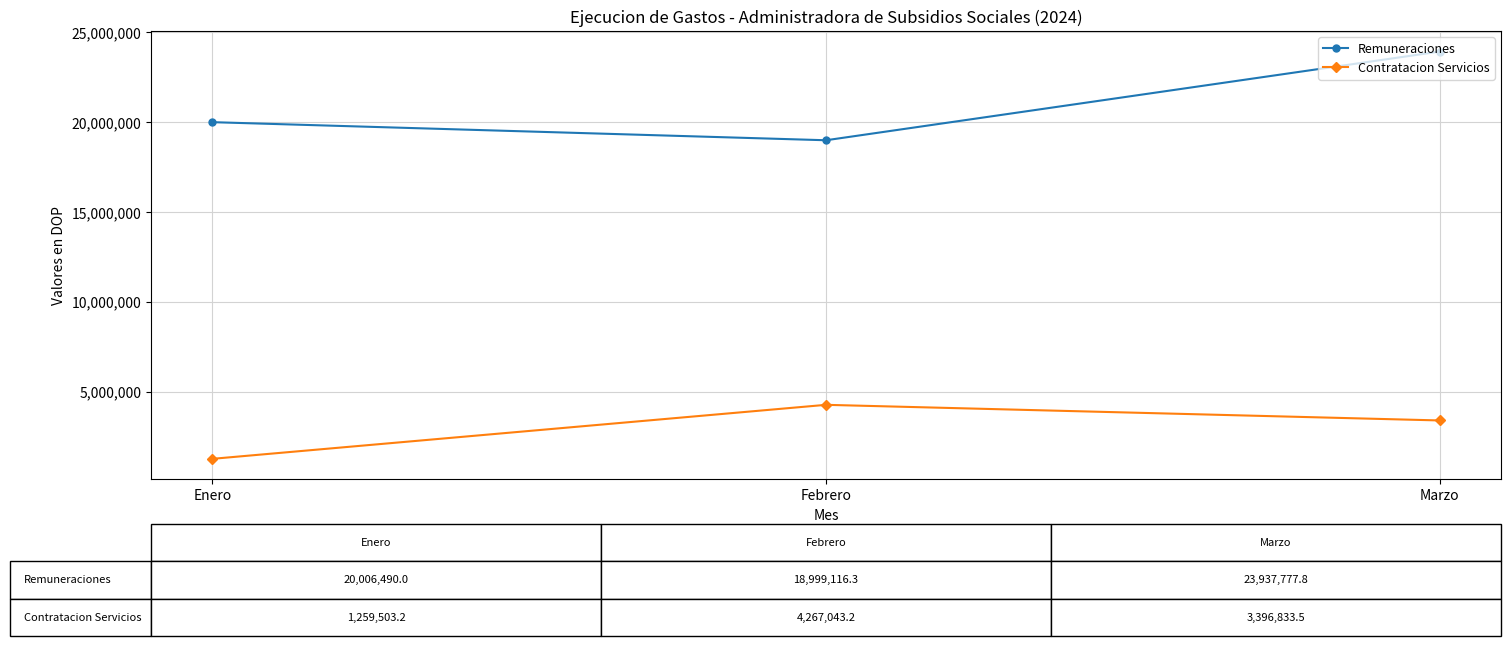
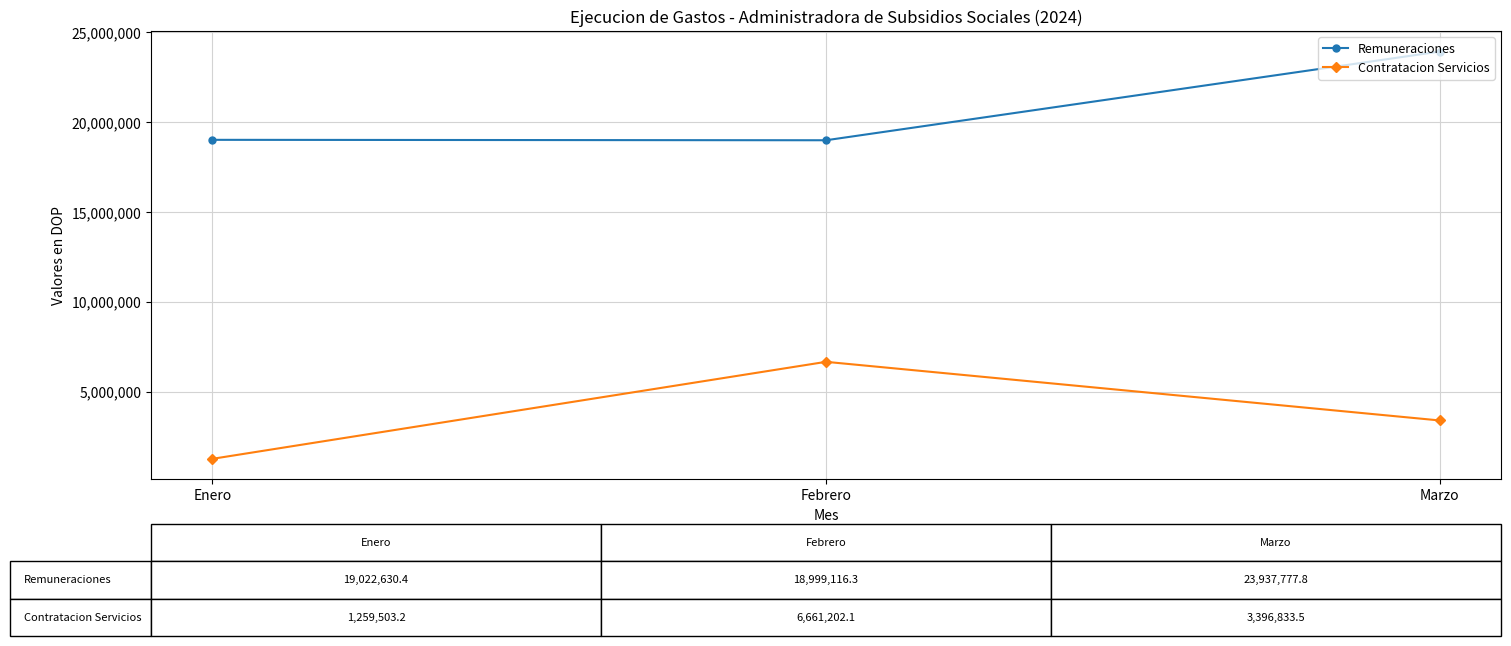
Remuneraciones, Enero: 20,006,490.0 -> 19,022,630.4
Contratacion Servicios, Febrero: 4,267,043.2 -> 6,661,202.1
